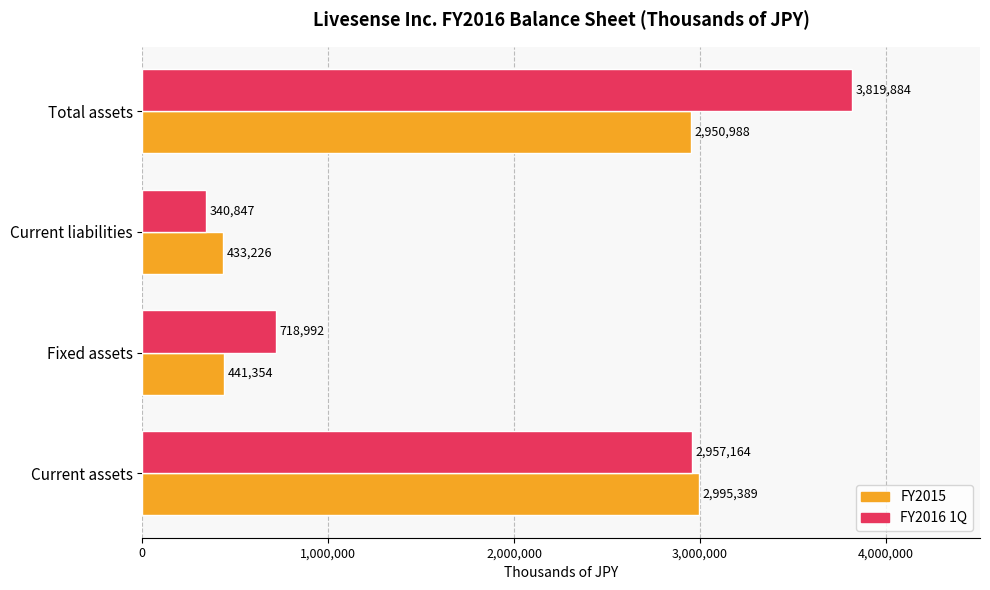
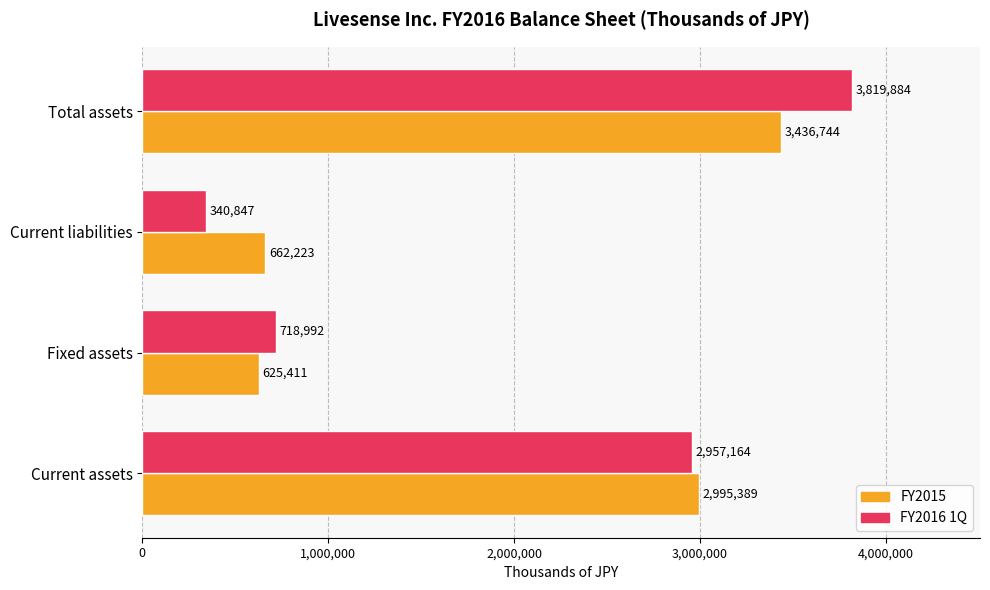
FY2015, Total assets: 2,950,988 -> 3,436,744
FY2015, Current liabilities: 433,226 -> 662,223
FY2015, Fixed assets: 441,354 -> 625,411
